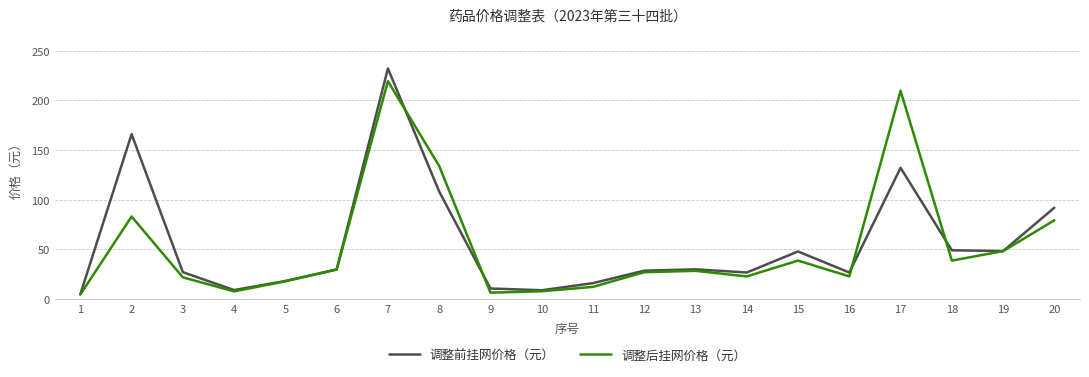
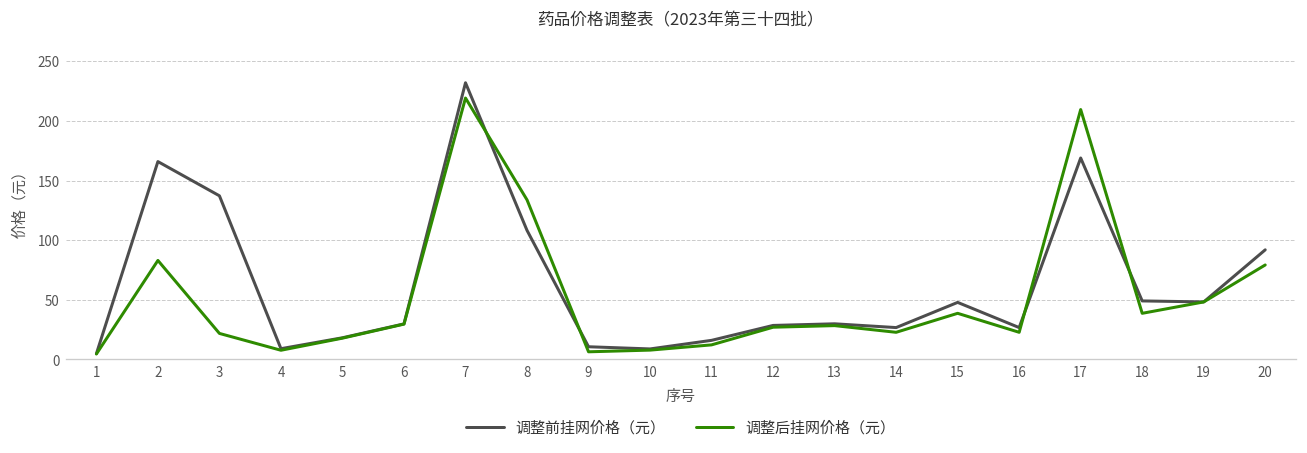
调整前挂网价格（元）, 3: 30 -> 140
调整前挂网价格（元）, 17: 130 -> 170
